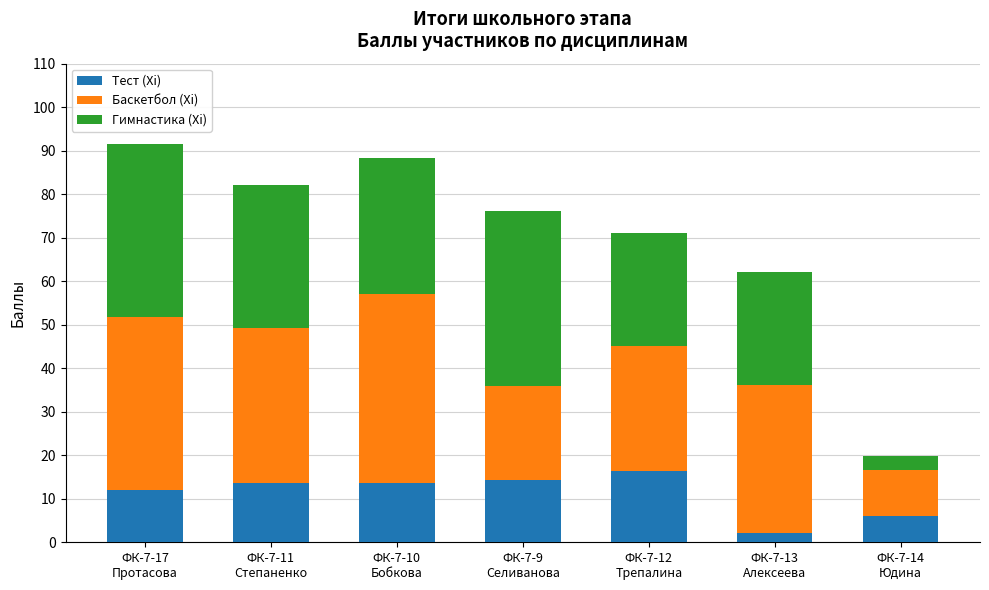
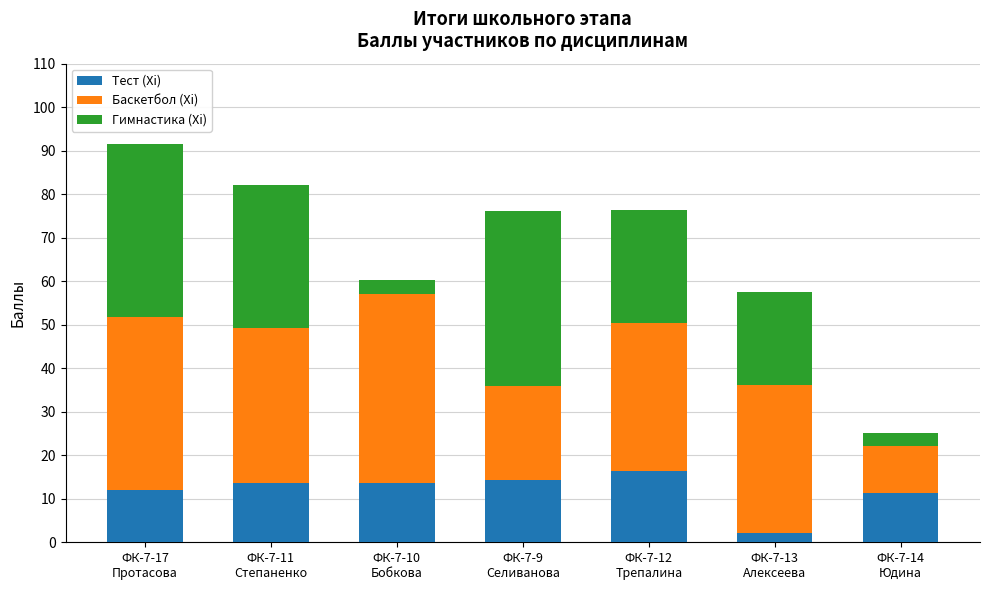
Гимнастика (Xi), ФК-7-10 Бобкова: 31 -> 3
Баскетбол (Xi), ФК-7-12 Трепалина: 29 -> 34
Гимнастика (Xi), ФК-7-13 Алексеева: 26 -> 22
Тест (Xi), ФК-7-14 Юдина: 6 -> 11
